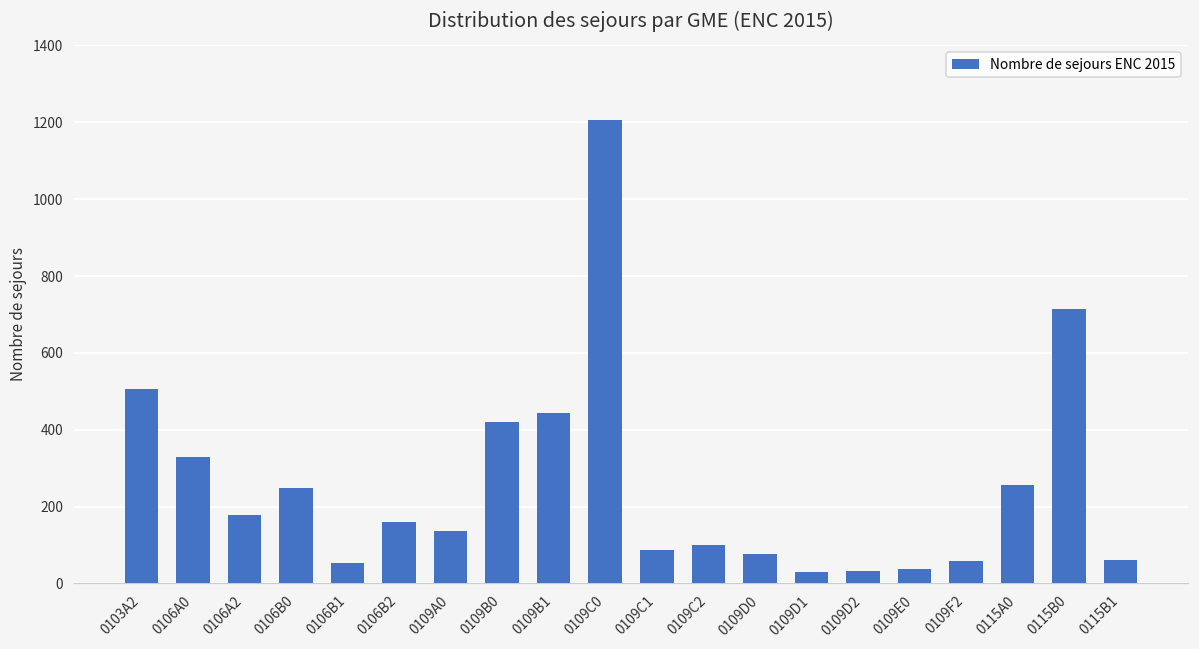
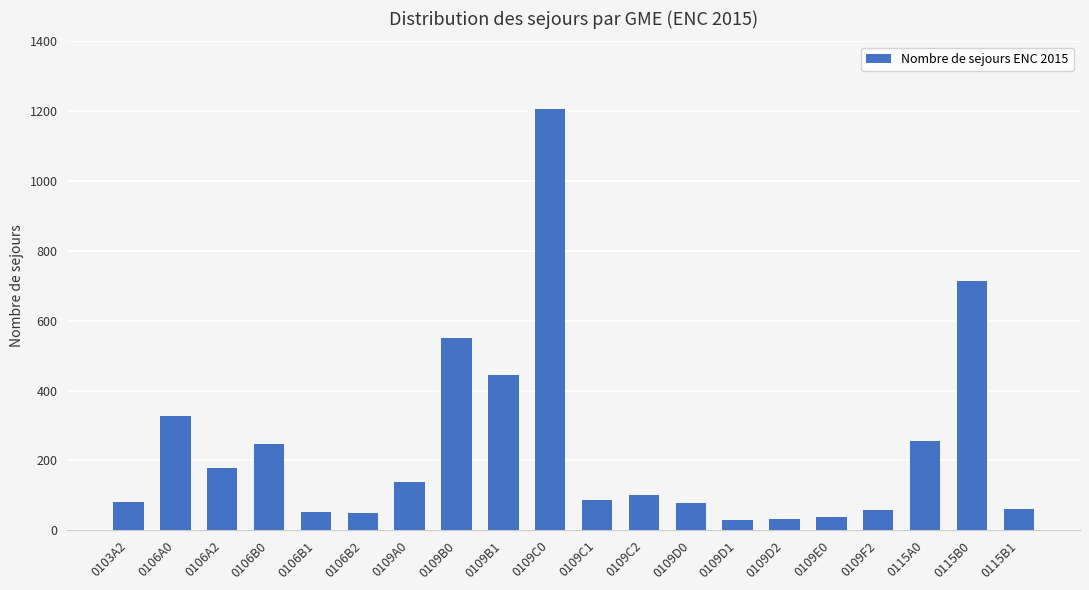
0103A2: 510 -> 80
0106B2: 160 -> 50
0109B0: 420 -> 550
